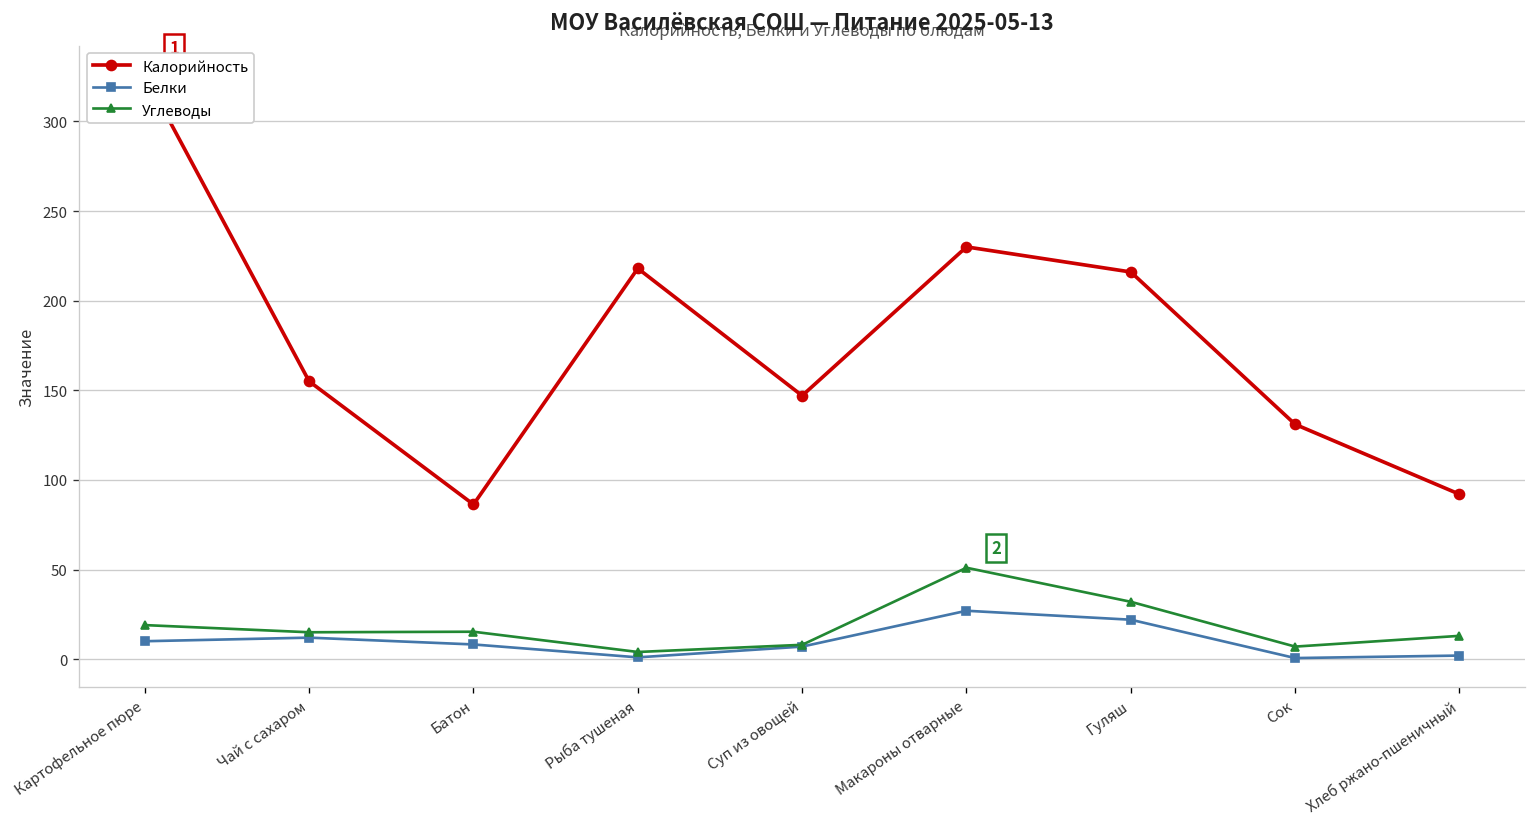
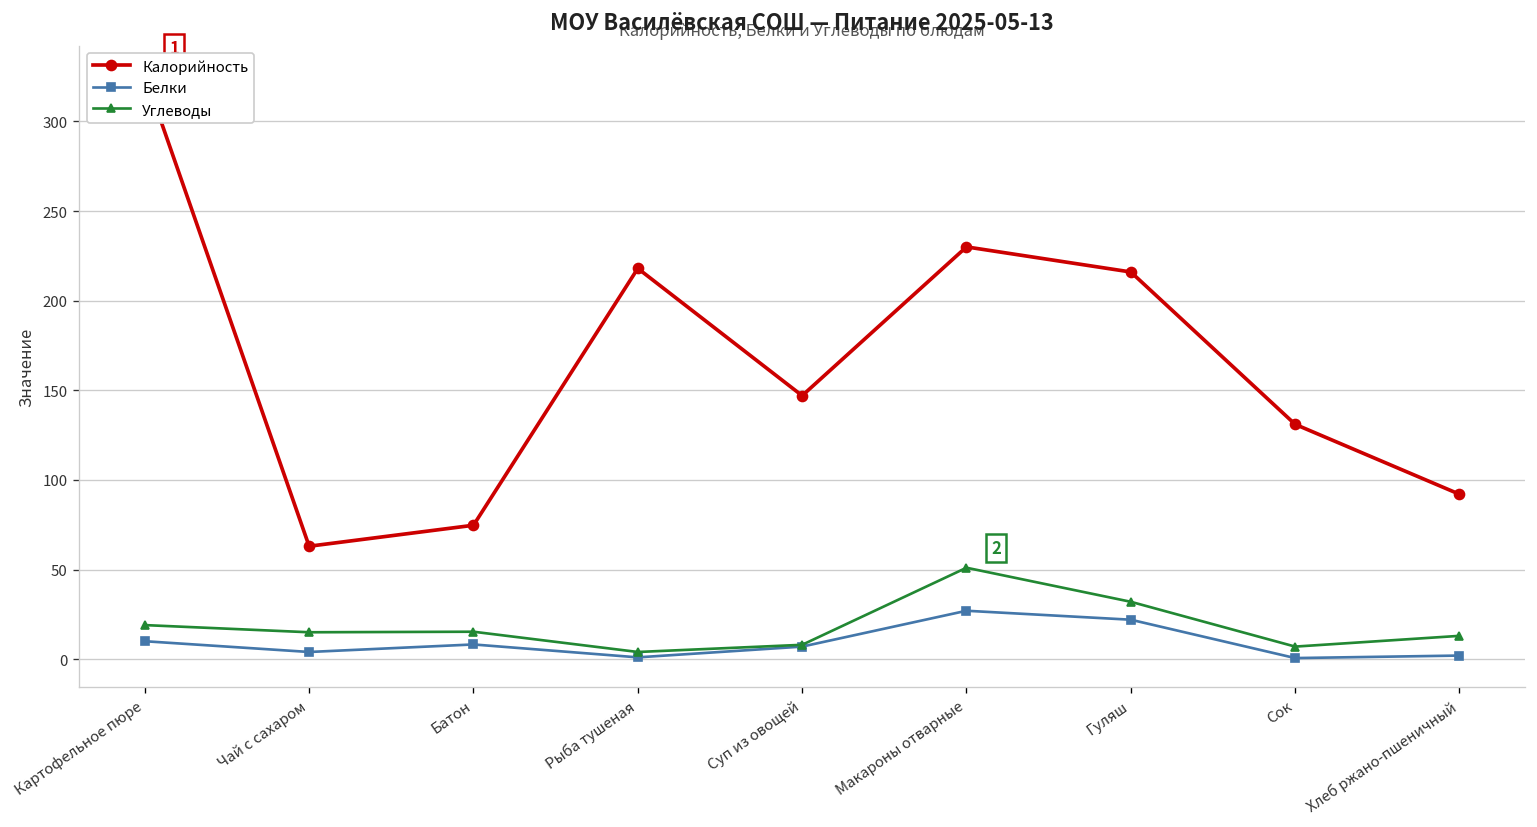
Калорийность, Чай с сахаром: 155 -> 63
Белки, Чай с сахаром: 12 -> 4
Калорийность, Батон: 86 -> 75
